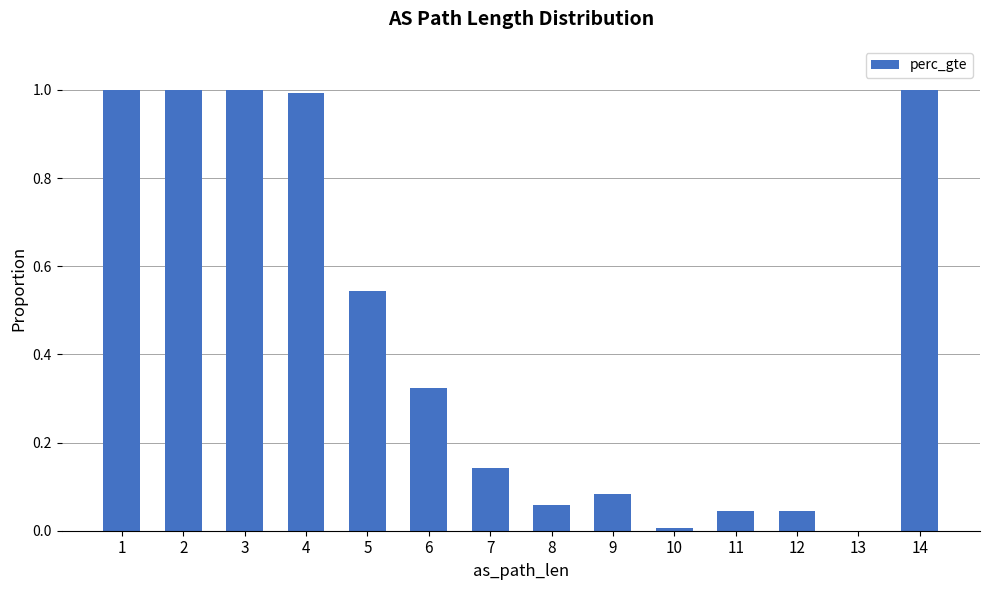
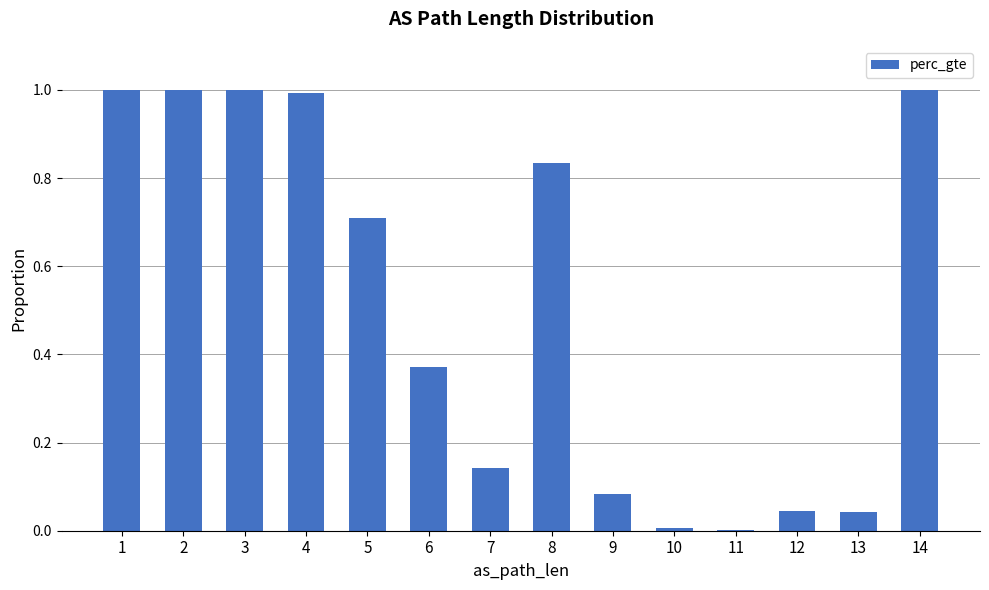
5: 0.54 -> 0.71
6: 0.32 -> 0.37
8: 0.06 -> 0.83
11: 0.05 -> 0.00
13: 0.00 -> 0.04
